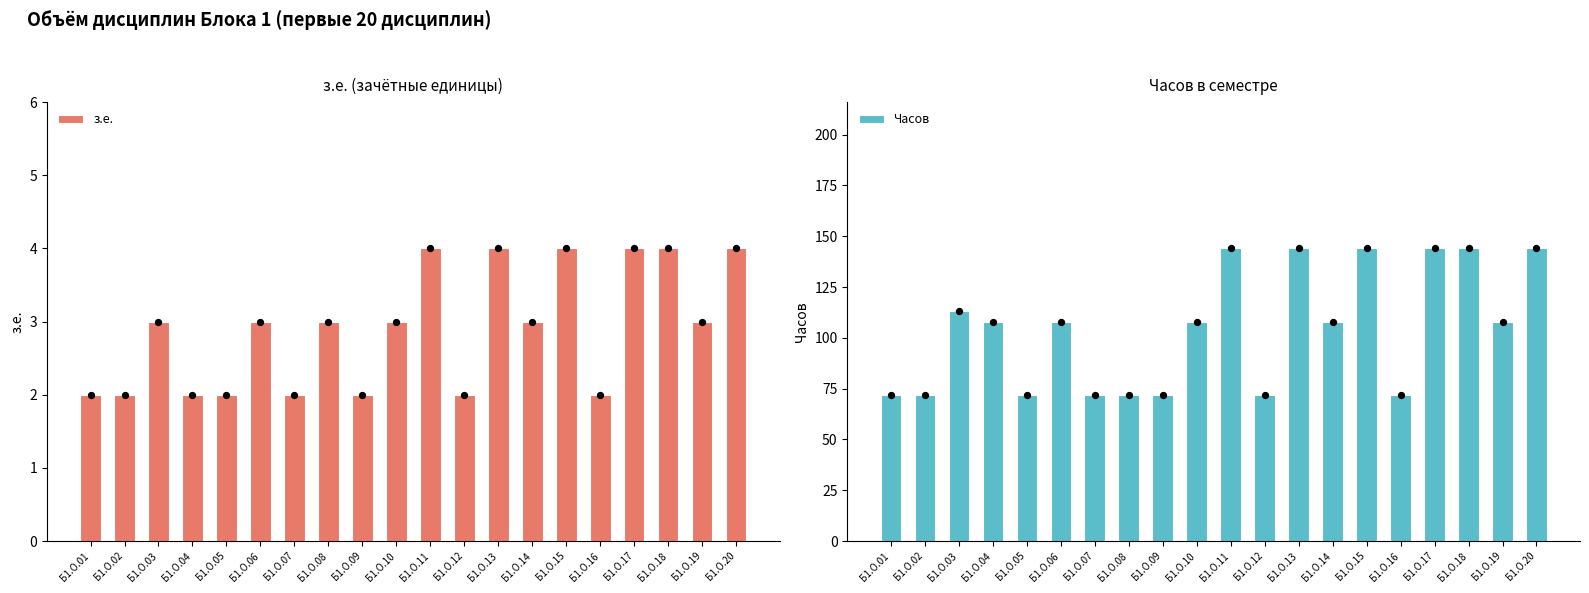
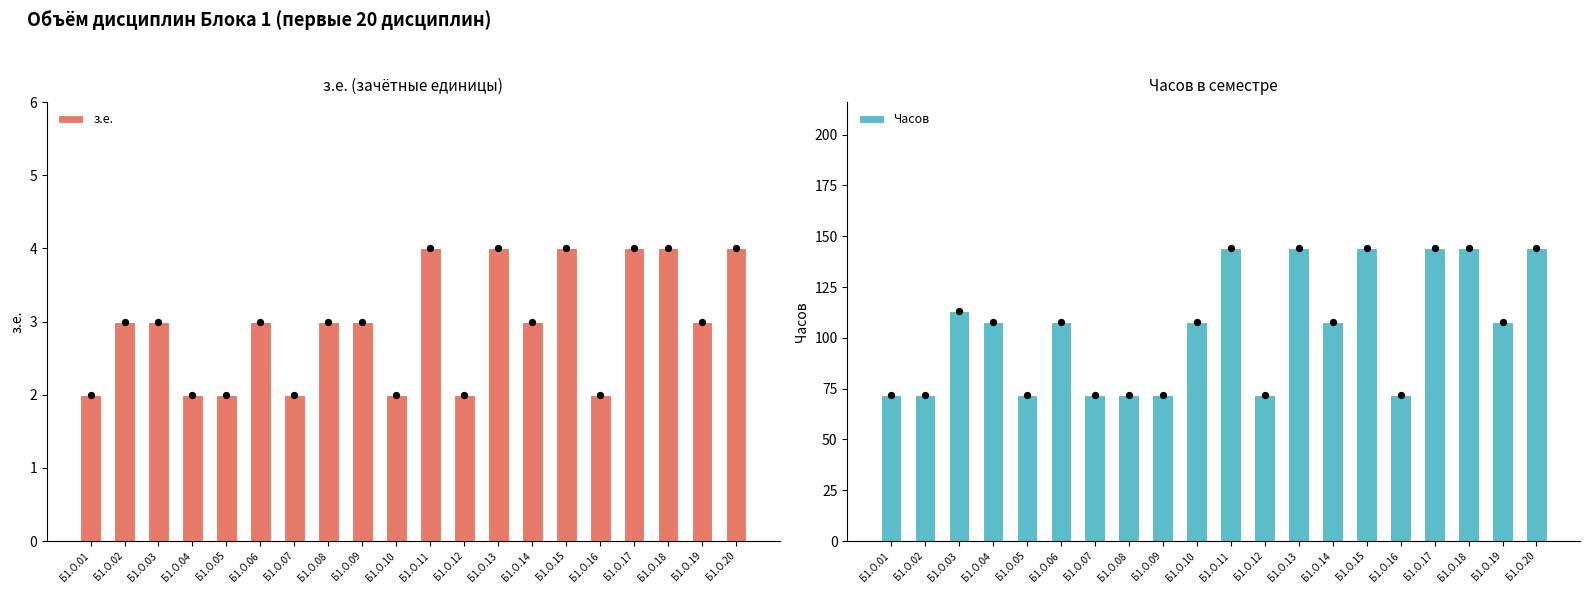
з.е. (зачётные единицы), з.е., Б1.О.02: 2 -> 3
з.е. (зачётные единицы), з.е., Б1.О.09: 2 -> 3
з.е. (зачётные единицы), з.е., Б1.О.10: 3 -> 2
